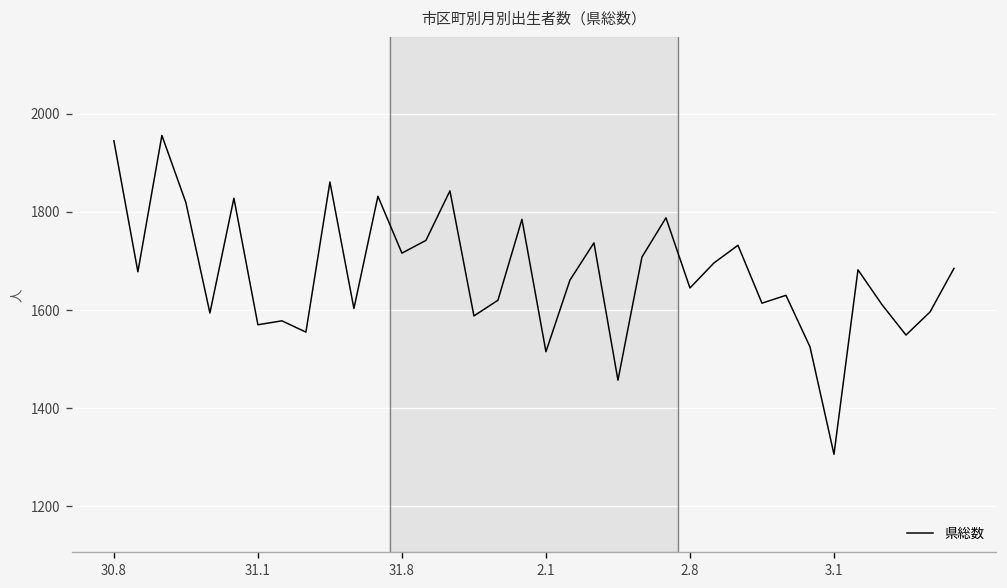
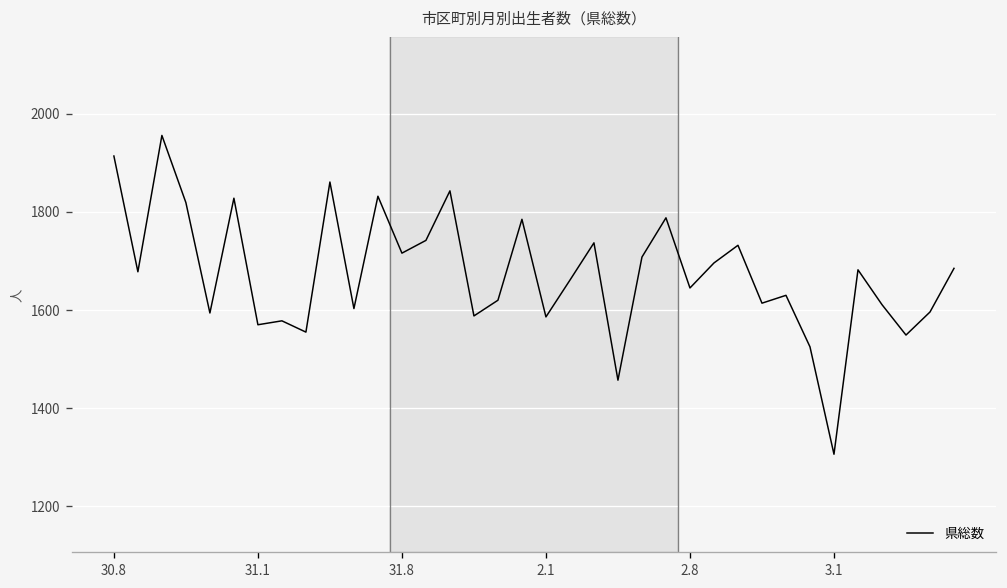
30.8: 1950 -> 1910
2.1: 1520 -> 1590
